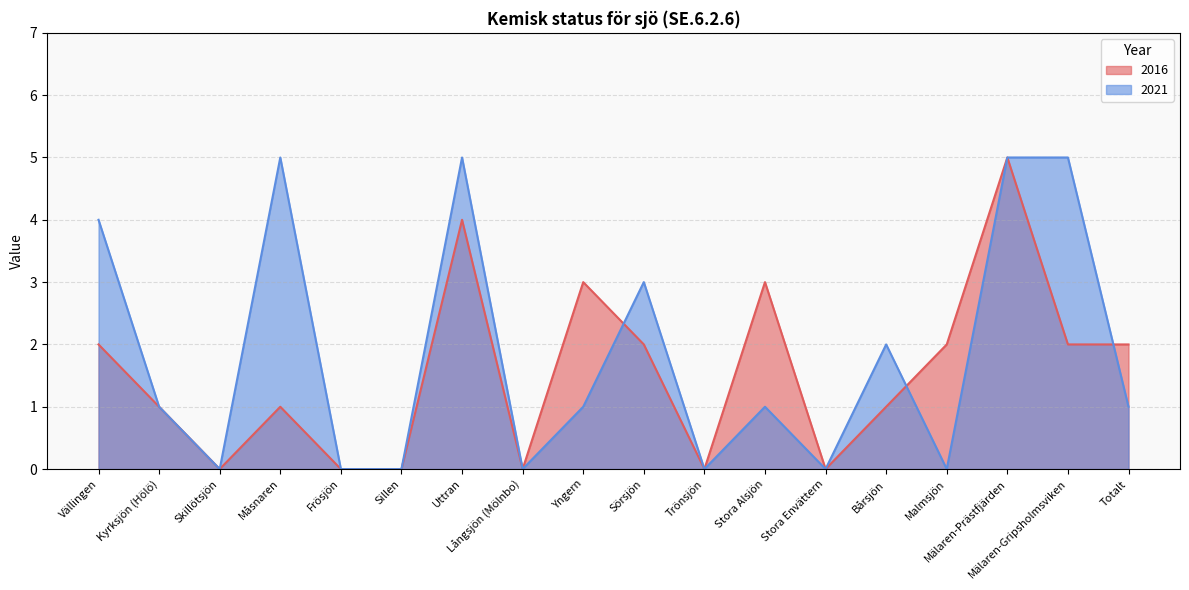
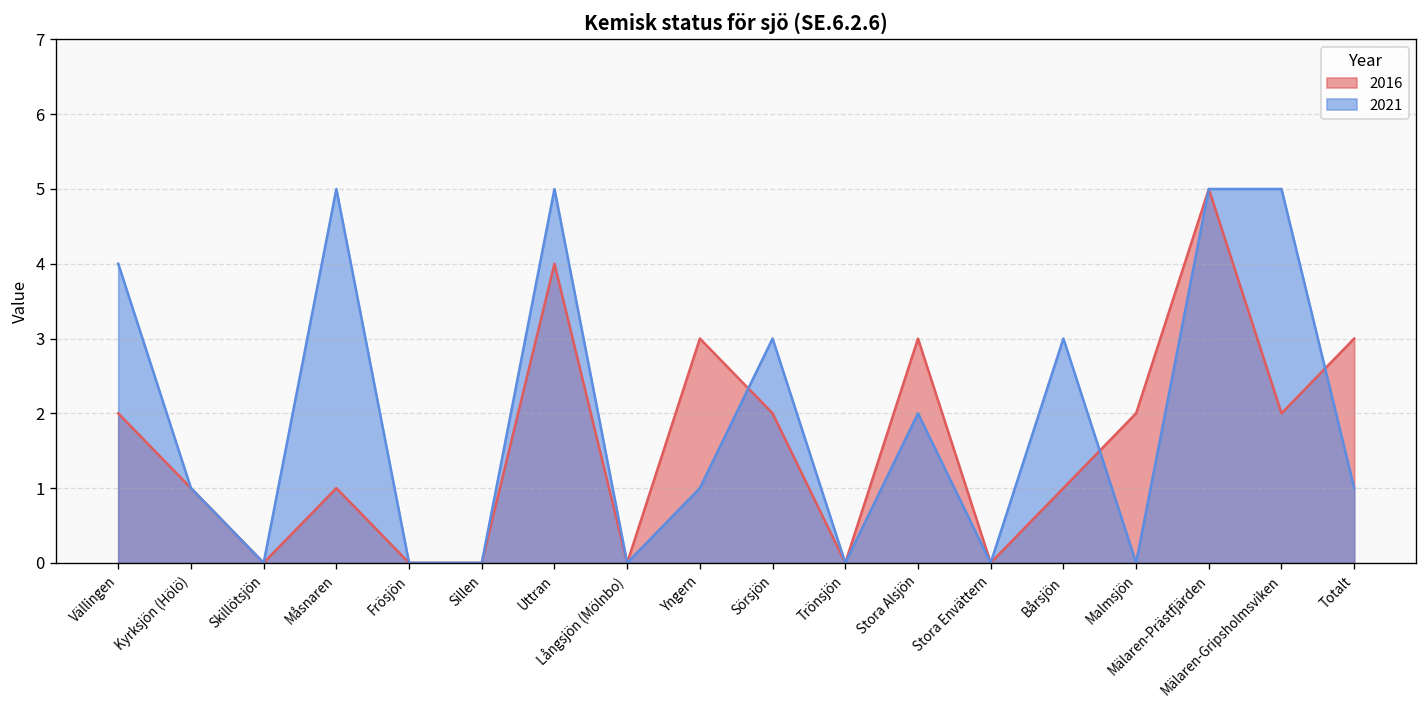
2021, Stora Alsjön: 1 -> 2
2021, Bårsjön: 2 -> 3
2016, Totalt: 2 -> 3
